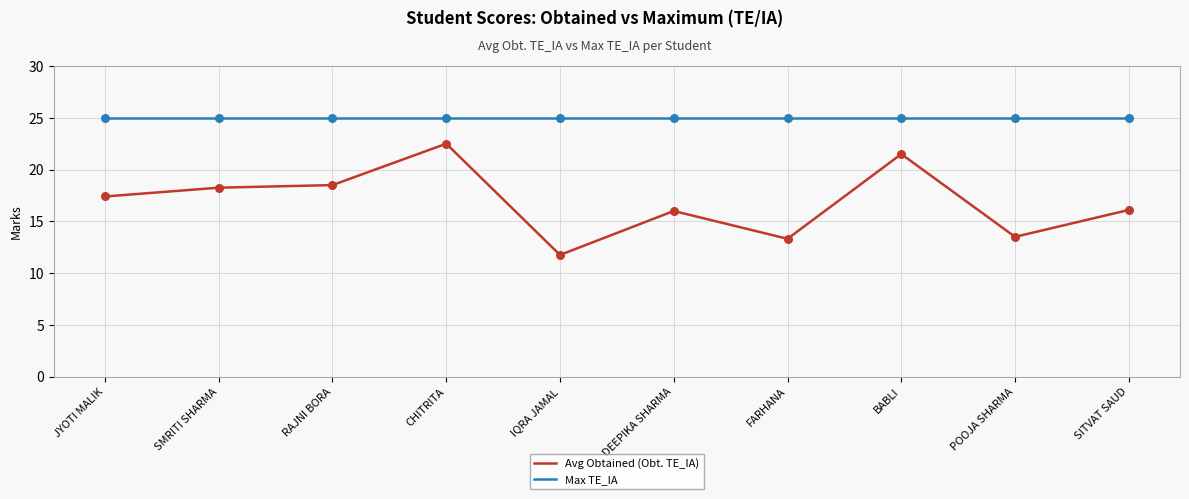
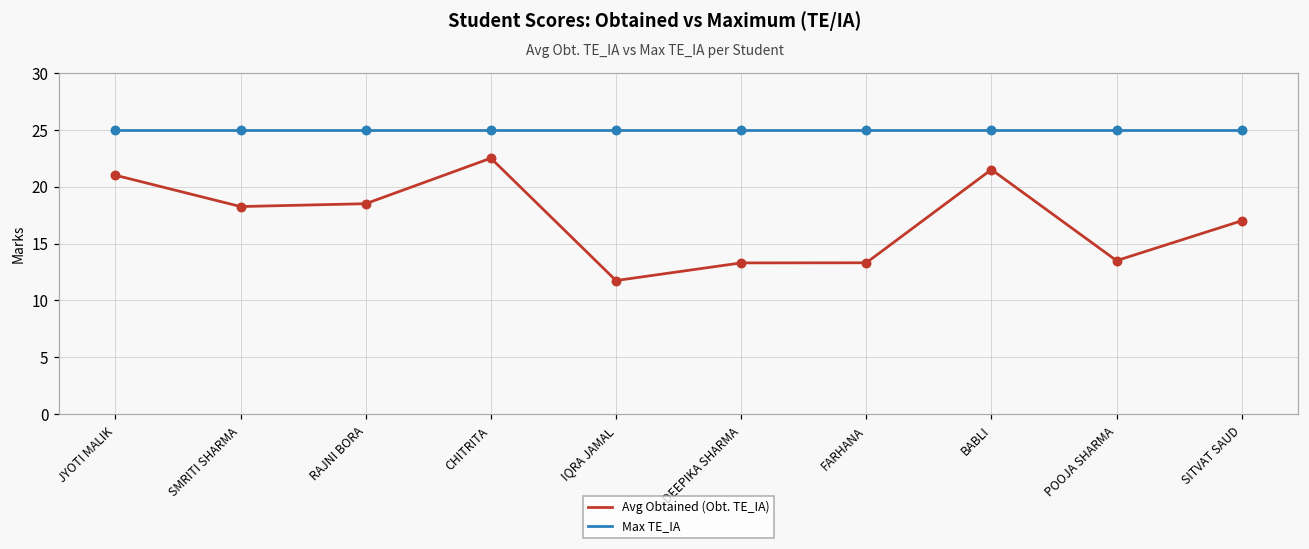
Avg Obtained (Obt. TE_IA), JYOTI MALIK: 17.4 -> 21.0
Avg Obtained (Obt. TE_IA), DEEPIKA SHARMA: 16.0 -> 13.3
Avg Obtained (Obt. TE_IA), SITVAT SAUD: 16.1 -> 17.0
